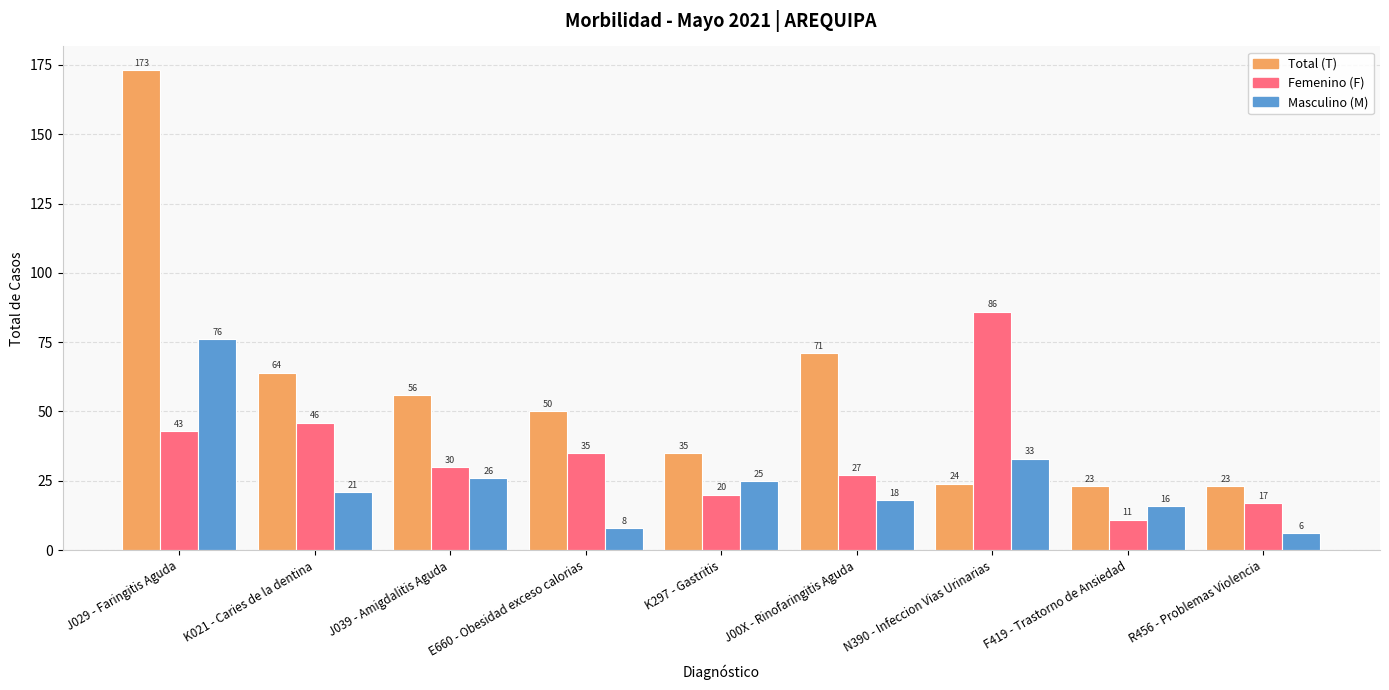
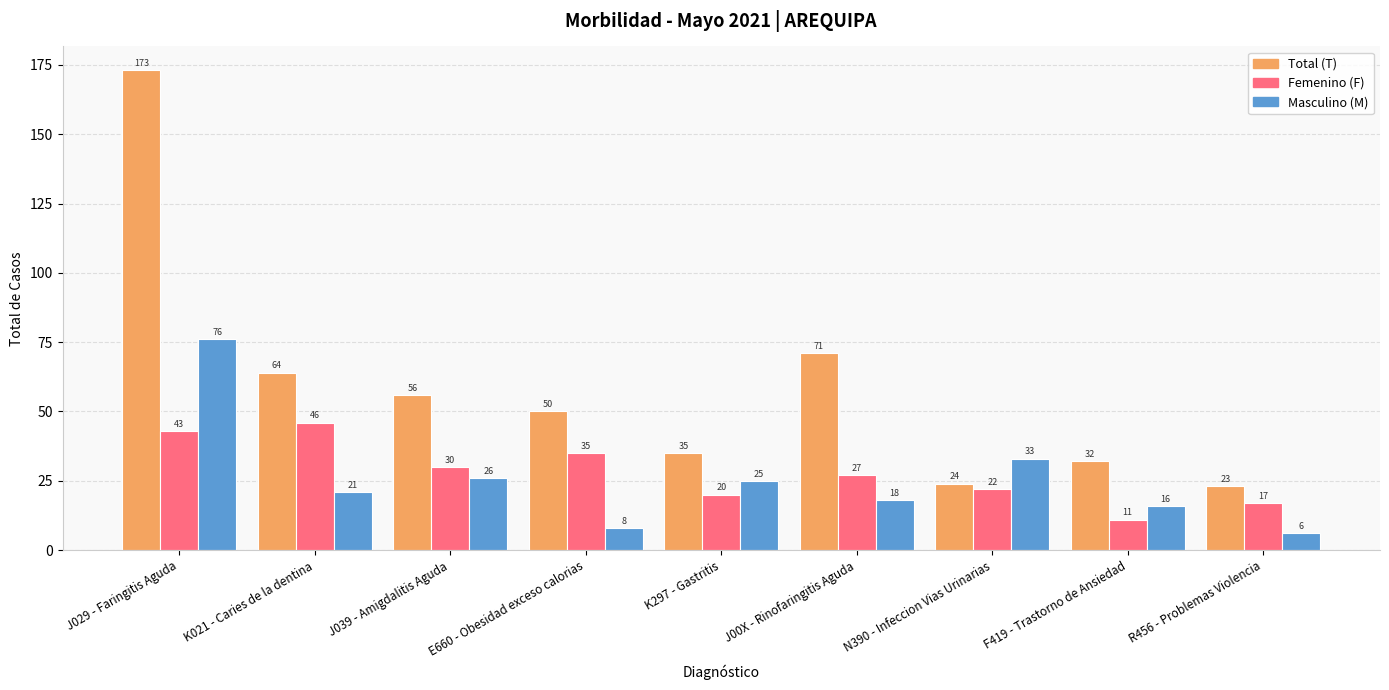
Femenino (F), N390 - Infeccion Vias Urinarias: 86 -> 22
Total (T), F419 - Trastorno de Ansiedad: 23 -> 32
